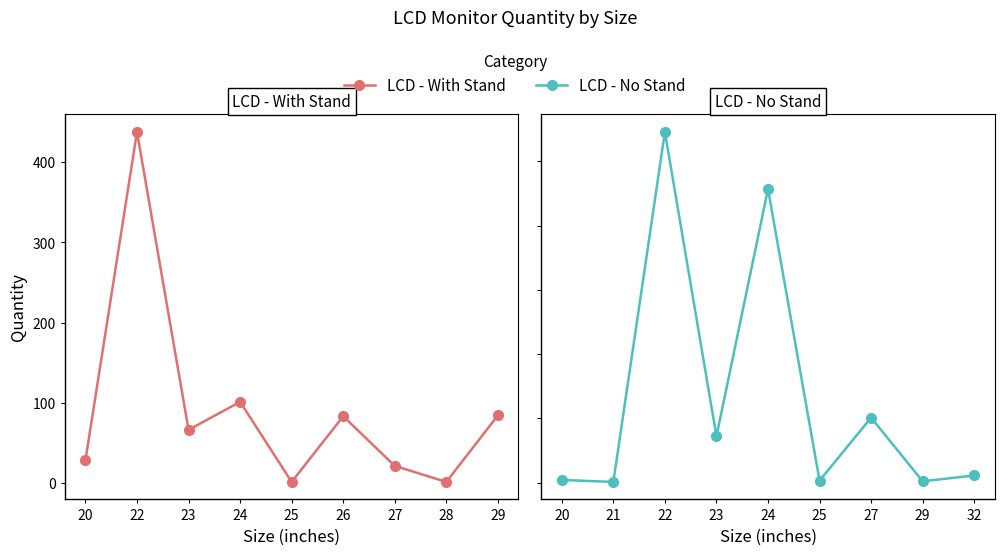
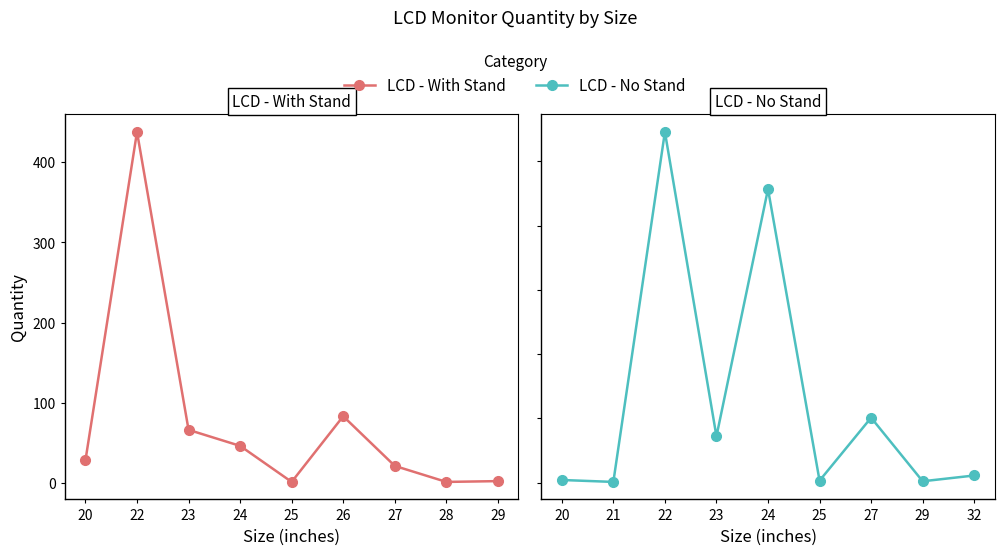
LCD - With Stand, 24: 100 -> 50
LCD - With Stand, 29: 80 -> 0
